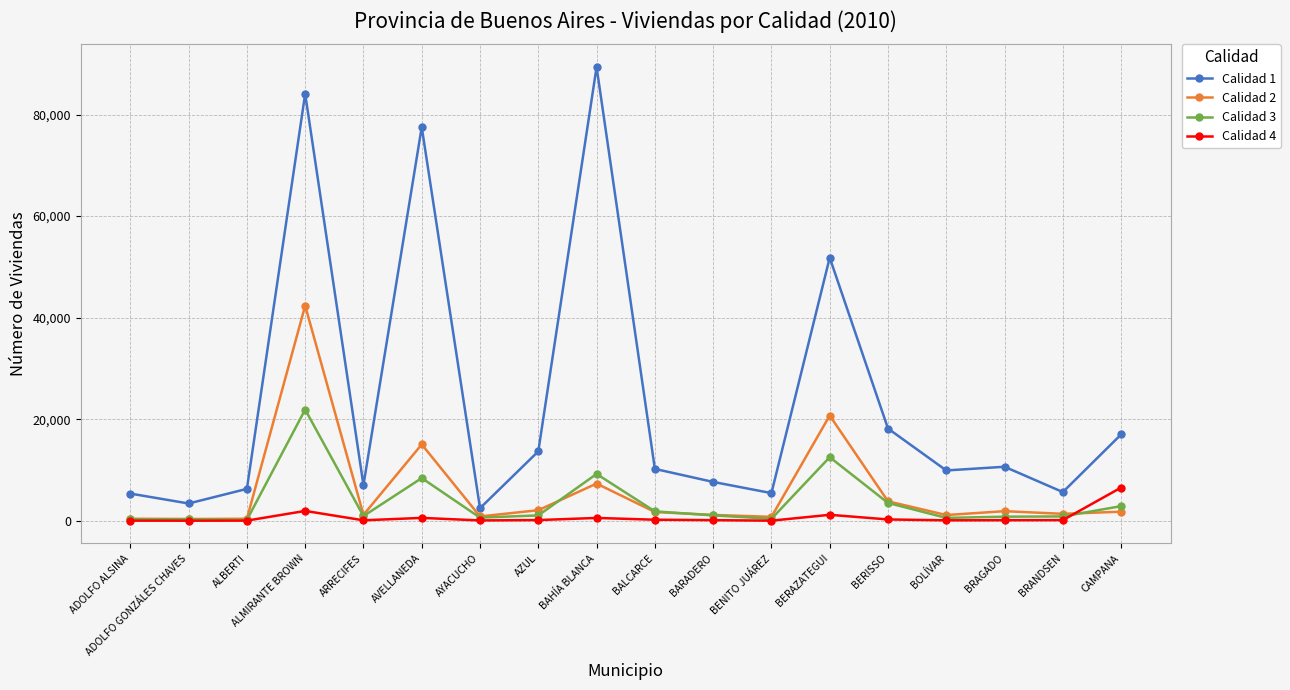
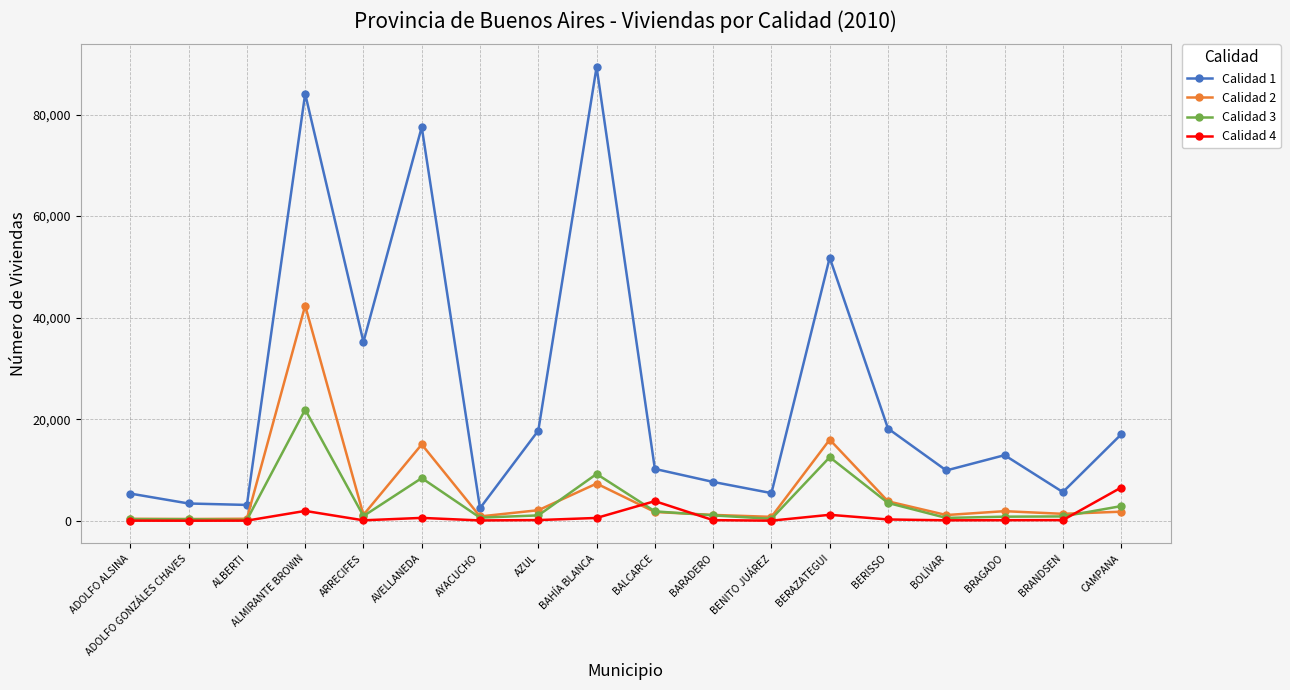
Calidad 1, ALBERTI: 6,000 -> 3,000
Calidad 1, ARRECIFES: 7,000 -> 35,000
Calidad 1, AZUL: 14,000 -> 18,000
Calidad 4, BALCARCE: 0 -> 4,000
Calidad 2, BERAZATEGUI: 21,000 -> 16,000
Calidad 1, BRAGADO: 11,000 -> 13,000
